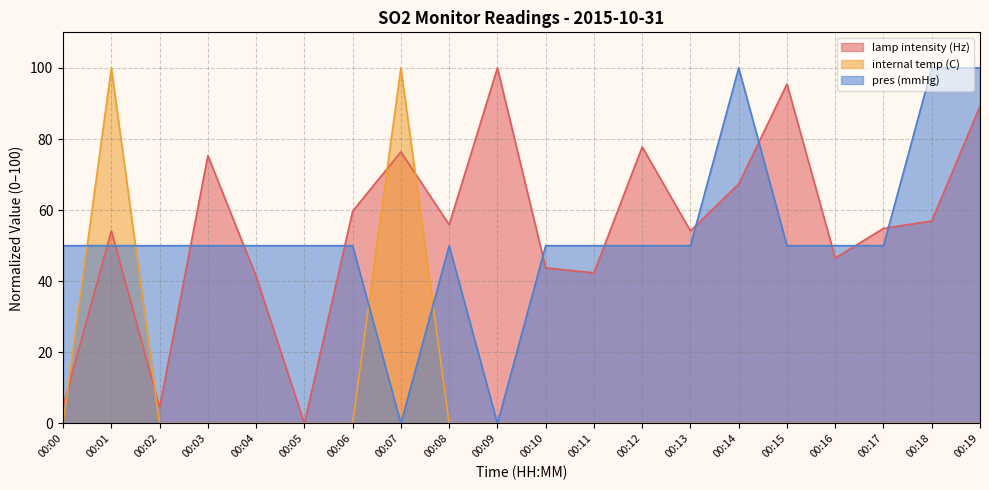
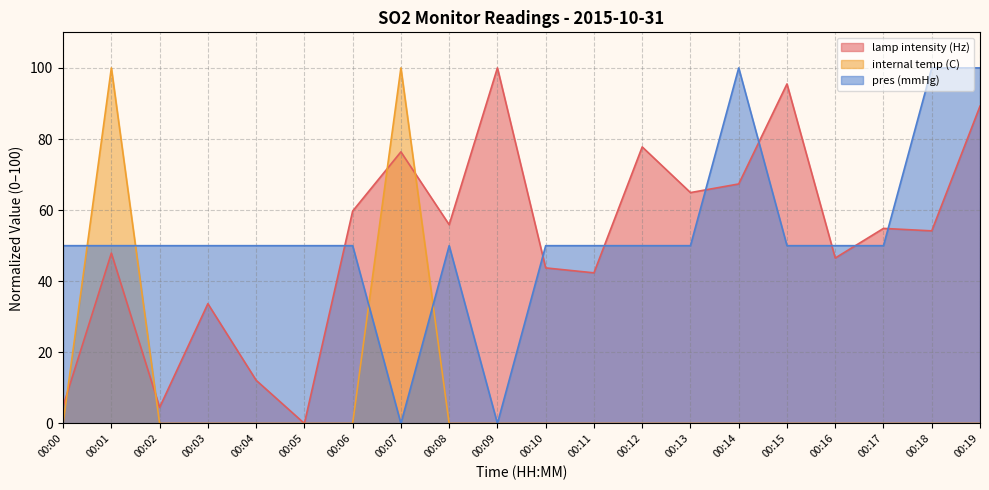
lamp intensity (Hz), 00:01: 54 -> 48
lamp intensity (Hz), 00:03: 75 -> 34
lamp intensity (Hz), 00:04: 41 -> 12
lamp intensity (Hz), 00:13: 54 -> 65
lamp intensity (Hz), 00:18: 57 -> 54
